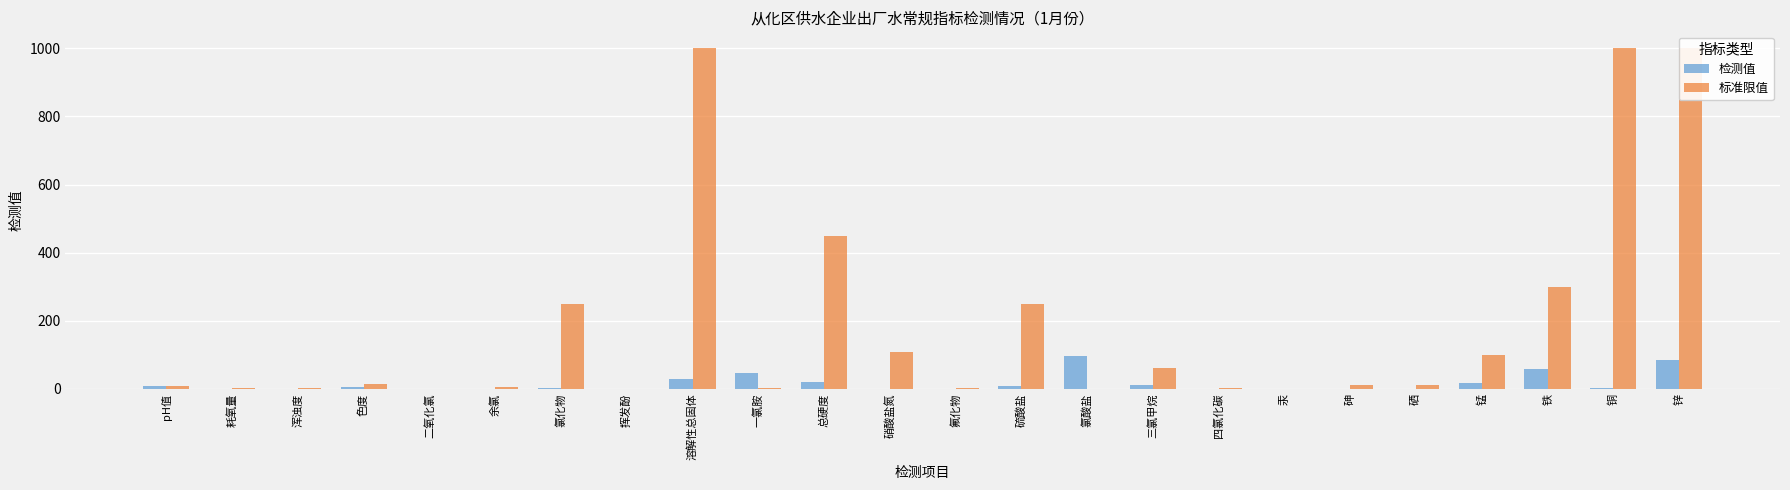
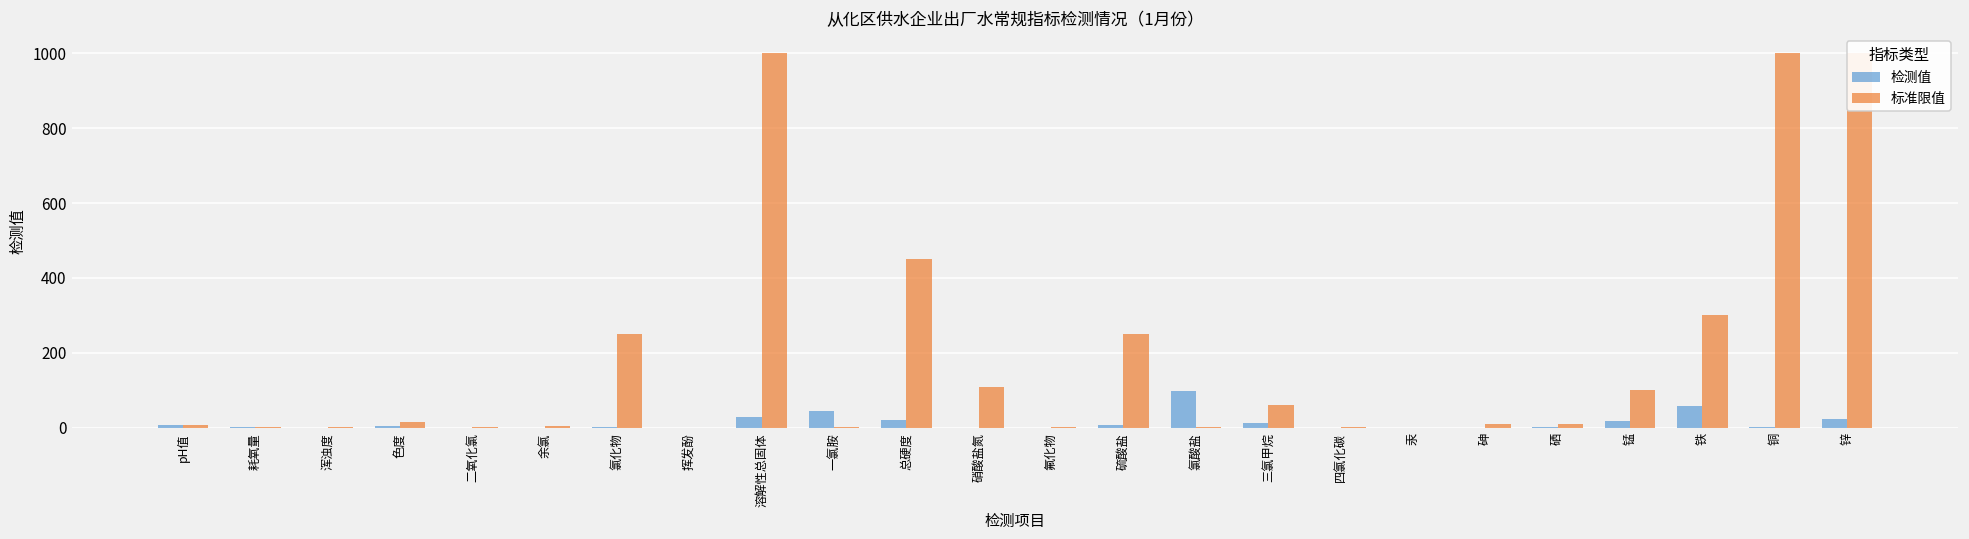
检测值, 锌: 80 -> 20
